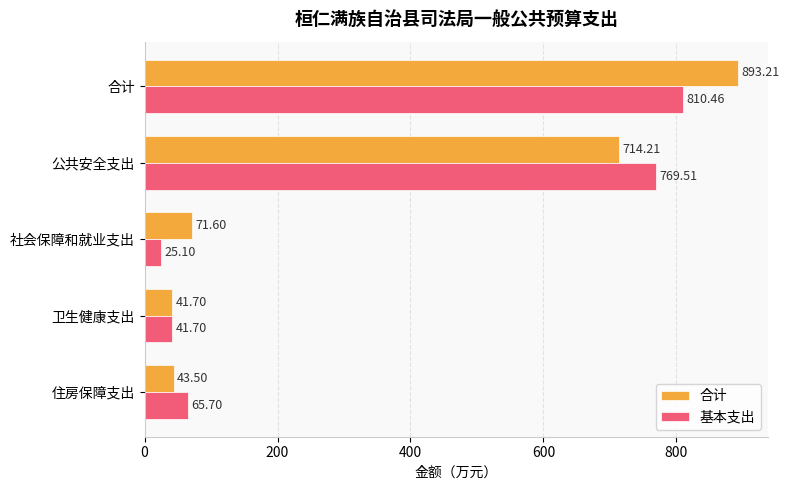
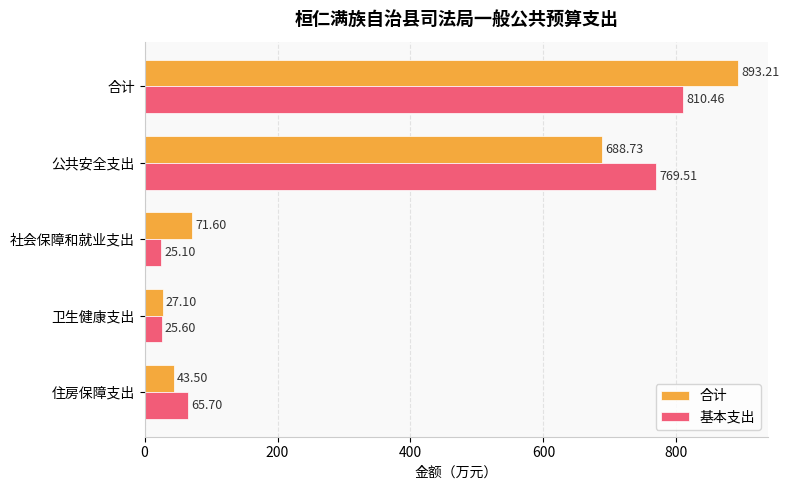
合计, 公共安全支出: 714.21 -> 688.73
合计, 卫生健康支出: 41.70 -> 27.10
基本支出, 卫生健康支出: 41.70 -> 25.60
